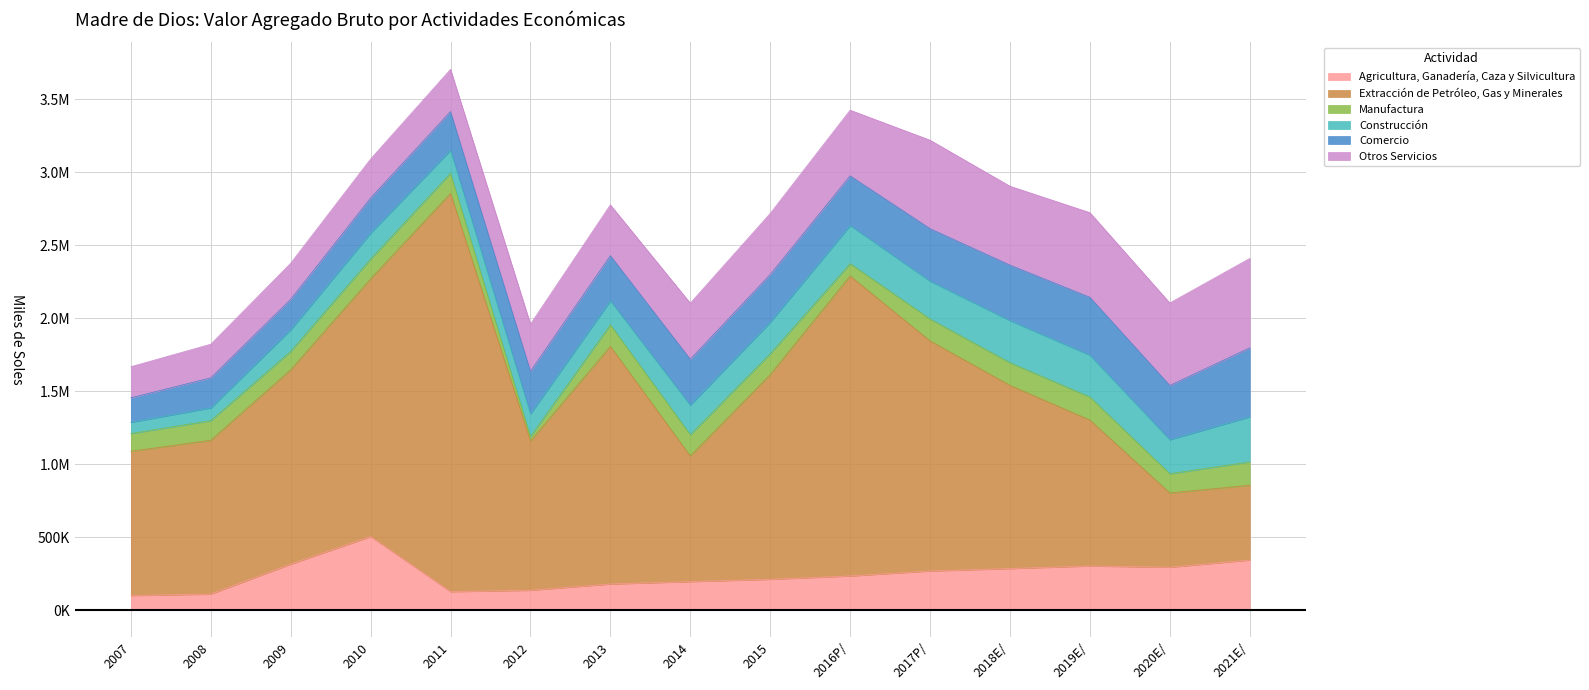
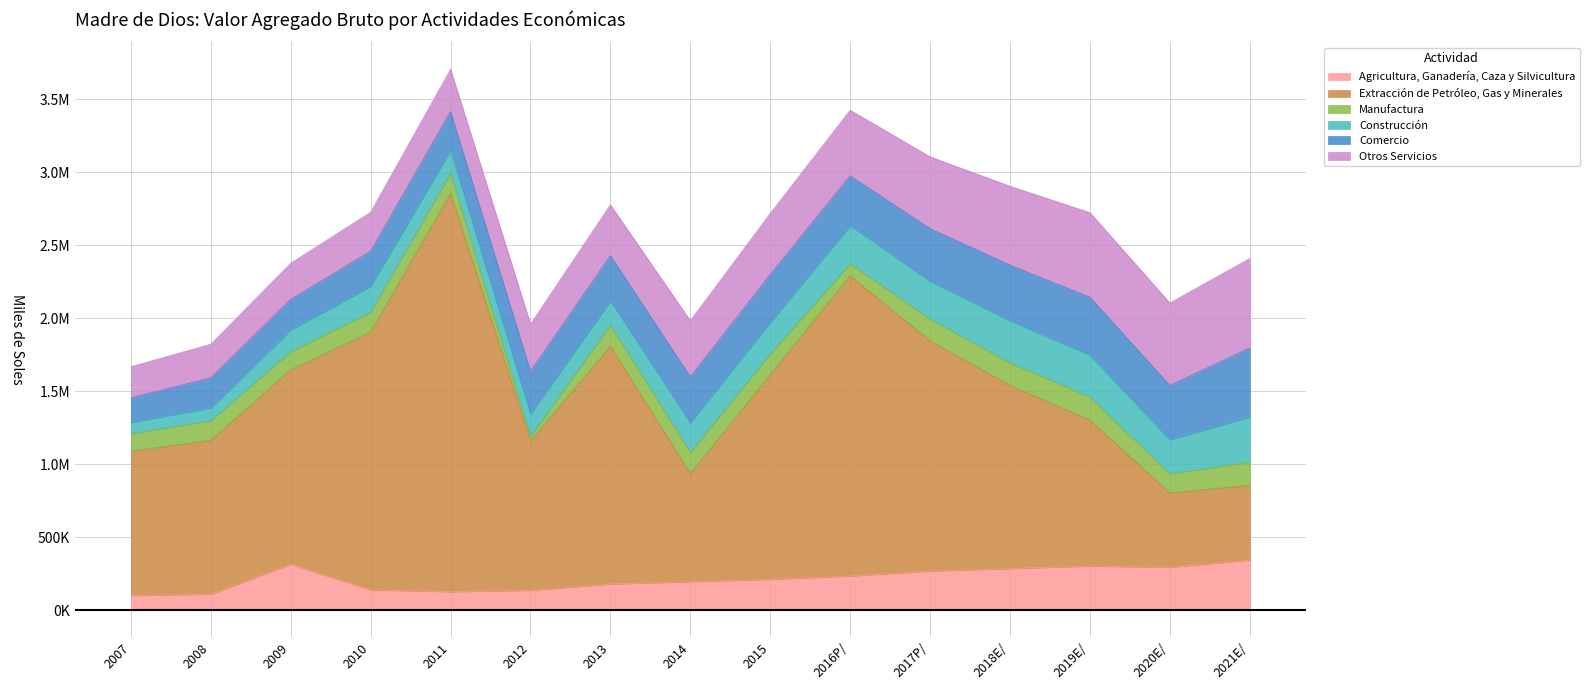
Agricultura, Ganadería, Caza y Silvicultura, 2010: 500000 -> 140000
Extracción de Petróleo, Gas y Minerales, 2014: 860000 -> 740000
Otros Servicios, 2017P/: 610000 -> 490000
